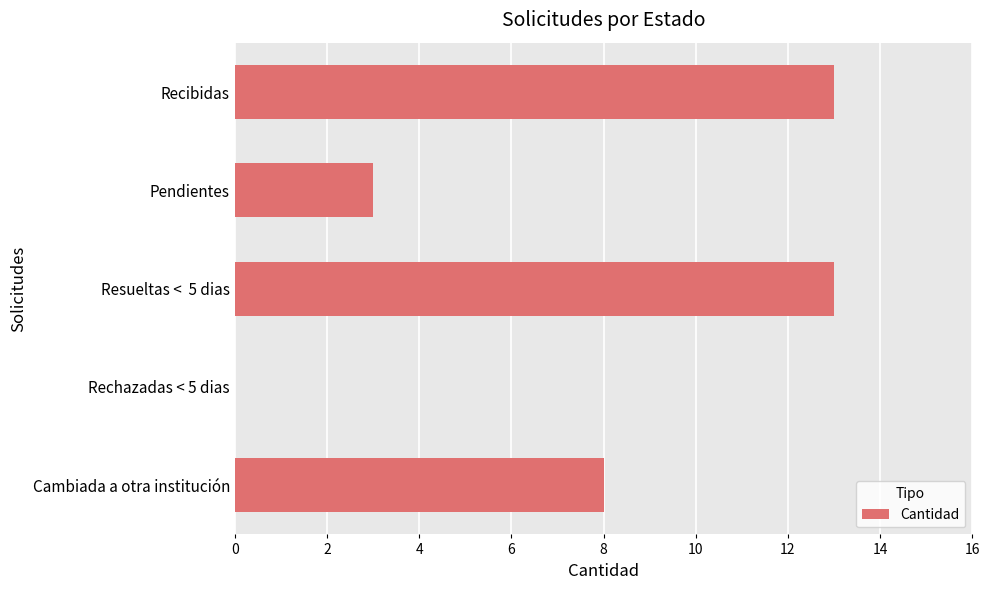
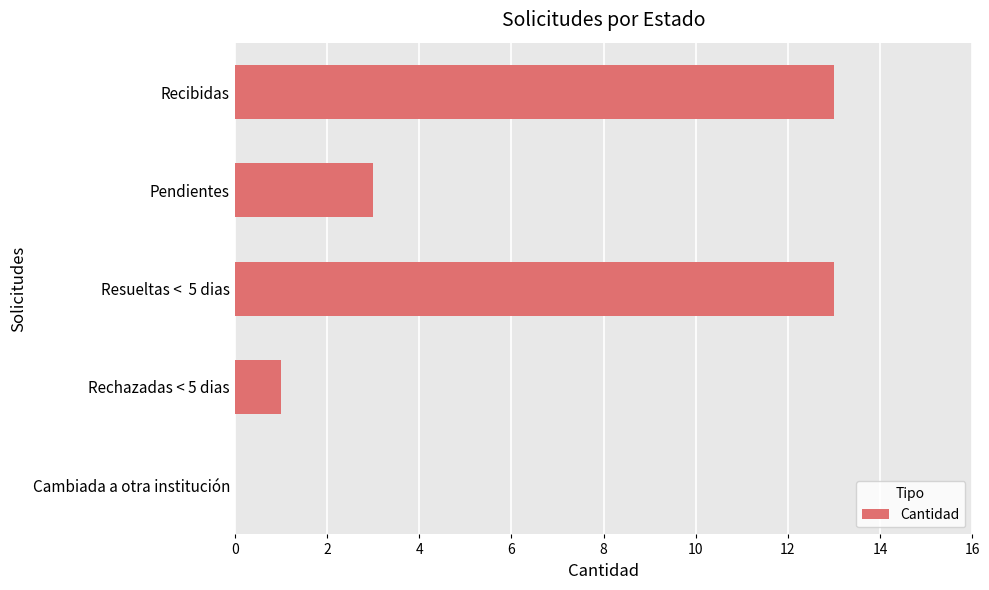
Rechazadas < 5 dias: 0 -> 1
Cambiada a otra institución: 8 -> 0
